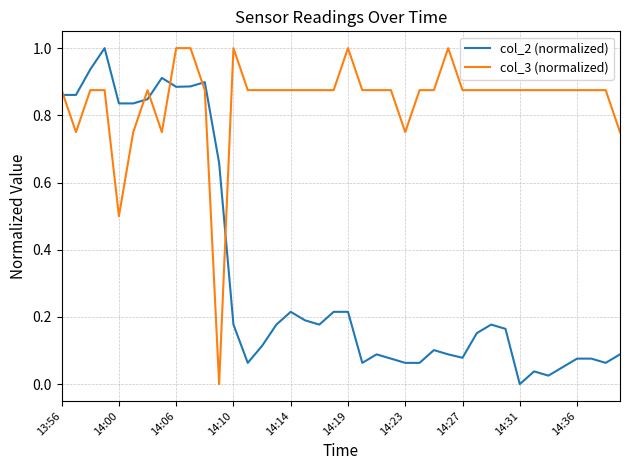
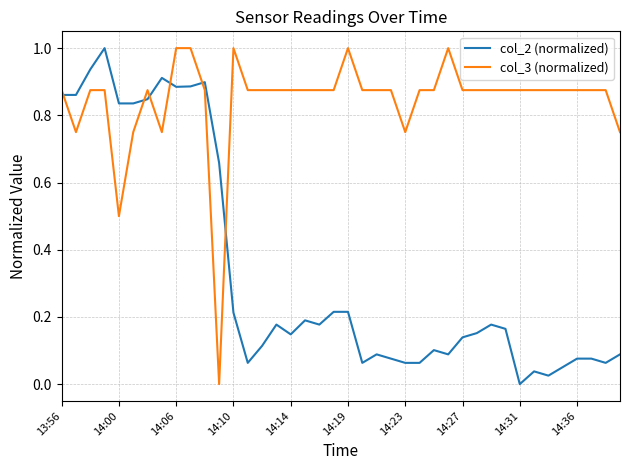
col_2 (normalized), 14:10: 0.18 -> 0.21
col_2 (normalized), 14:14: 0.22 -> 0.15
col_2 (normalized), 14:27: 0.08 -> 0.14
